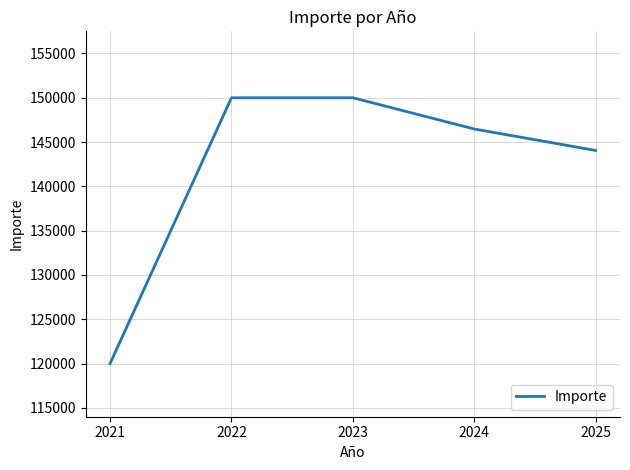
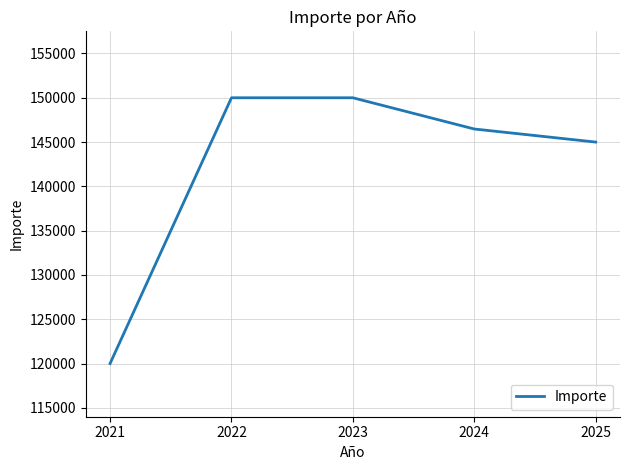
2025: 144000 -> 145000
